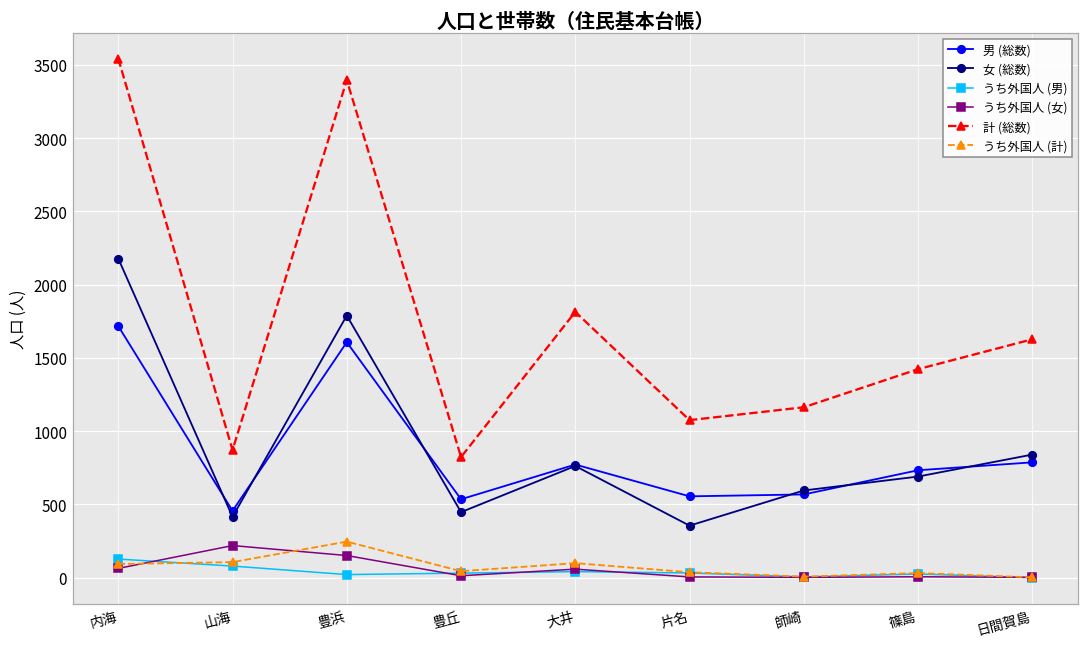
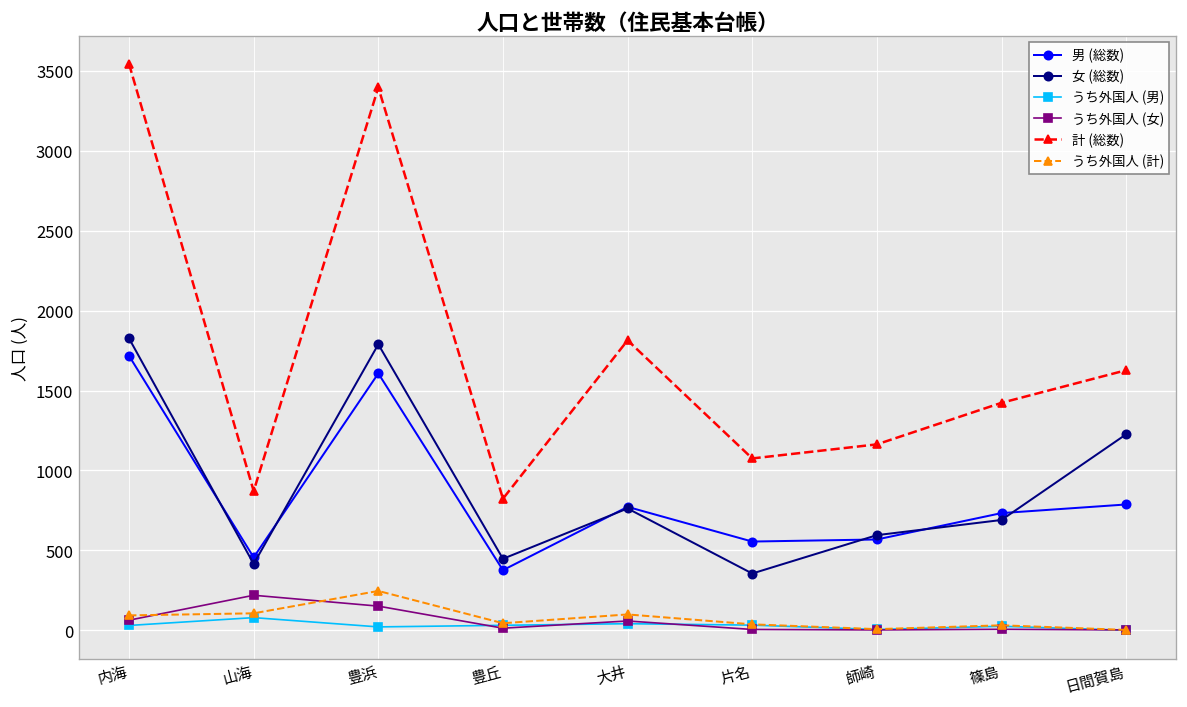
女 (総数), 内海: 2180 -> 1830
うち外国人 (男), 内海: 130 -> 30
男 (総数), 豊丘: 540 -> 380
女 (総数), 日間賀島: 840 -> 1230
